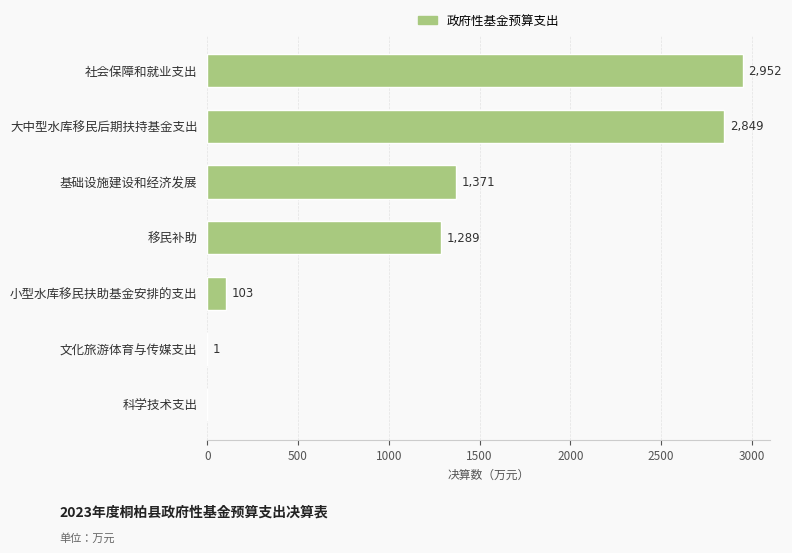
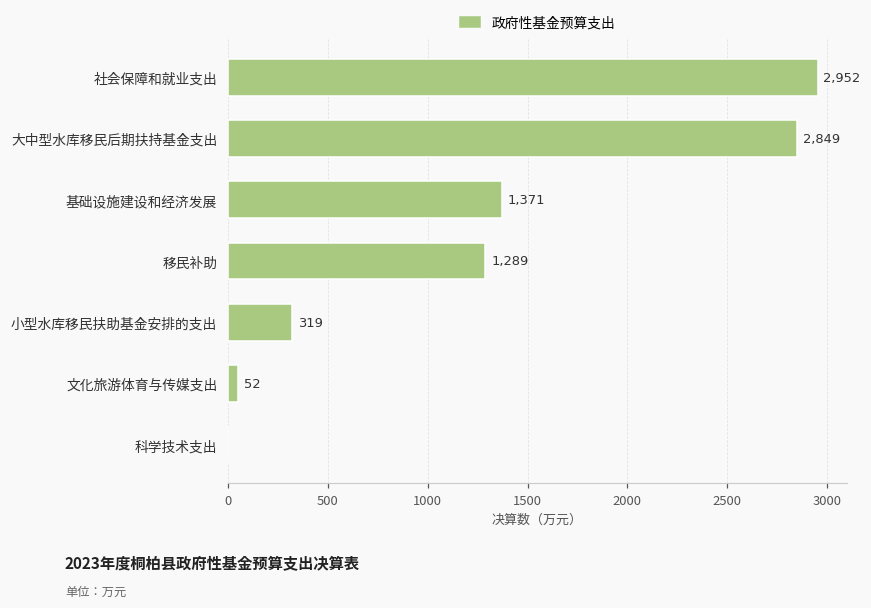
小型水库移民扶助基金安排的支出: 103 -> 319
文化旅游体育与传媒支出: 1 -> 52
